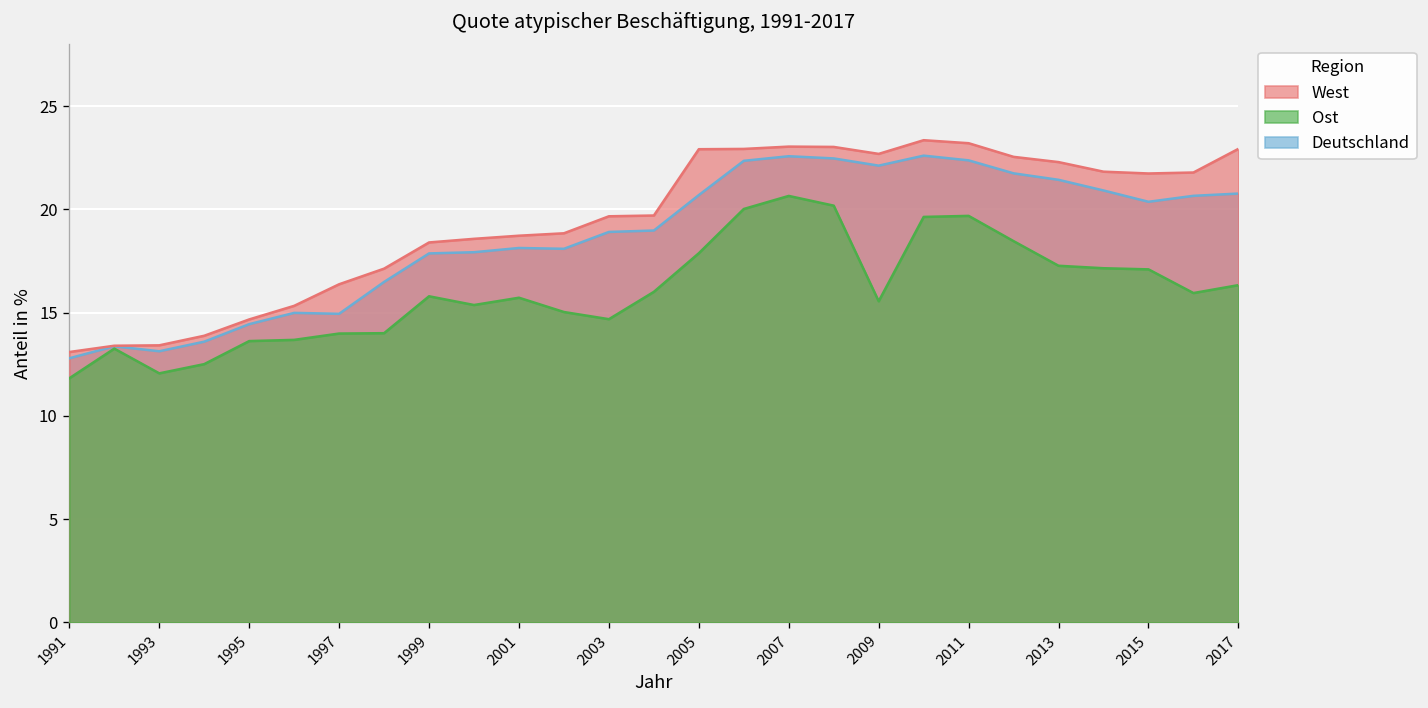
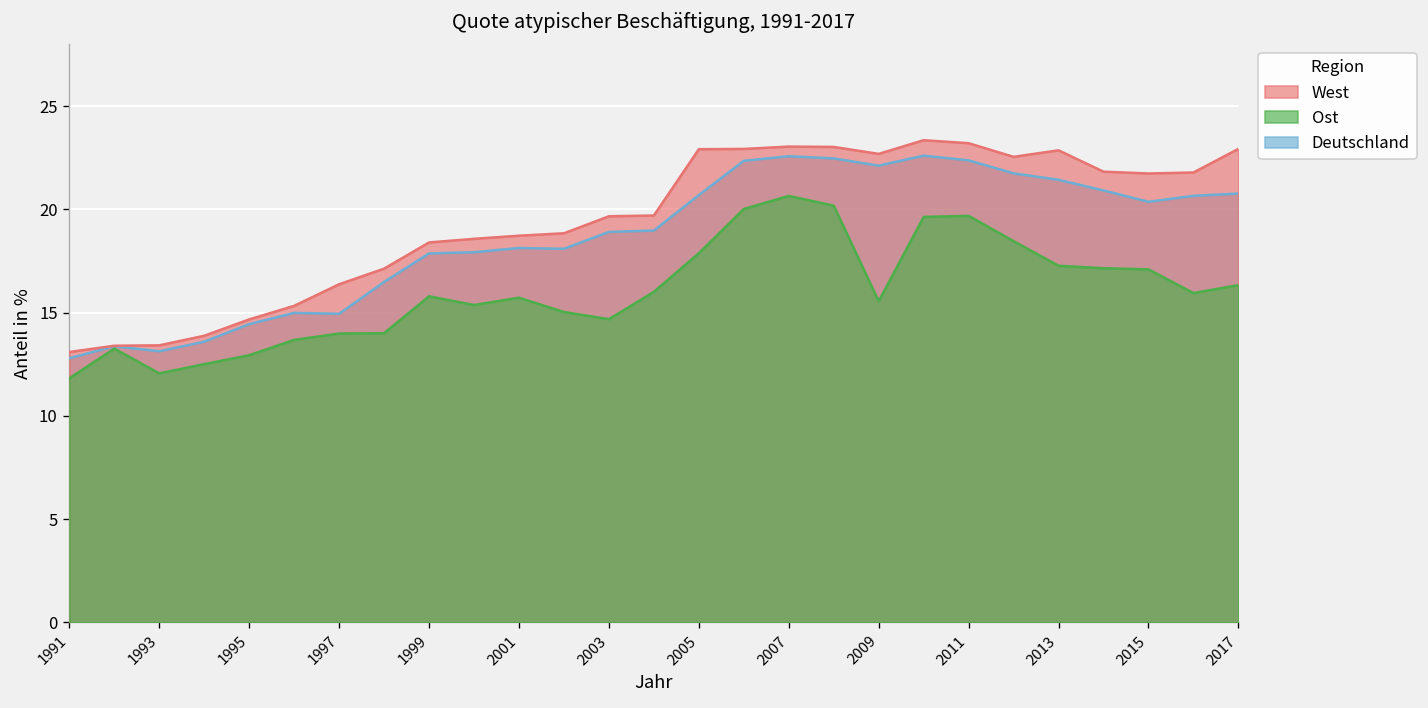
Ost, 1995: 13.6 -> 12.9
West, 2013: 22.3 -> 22.9
